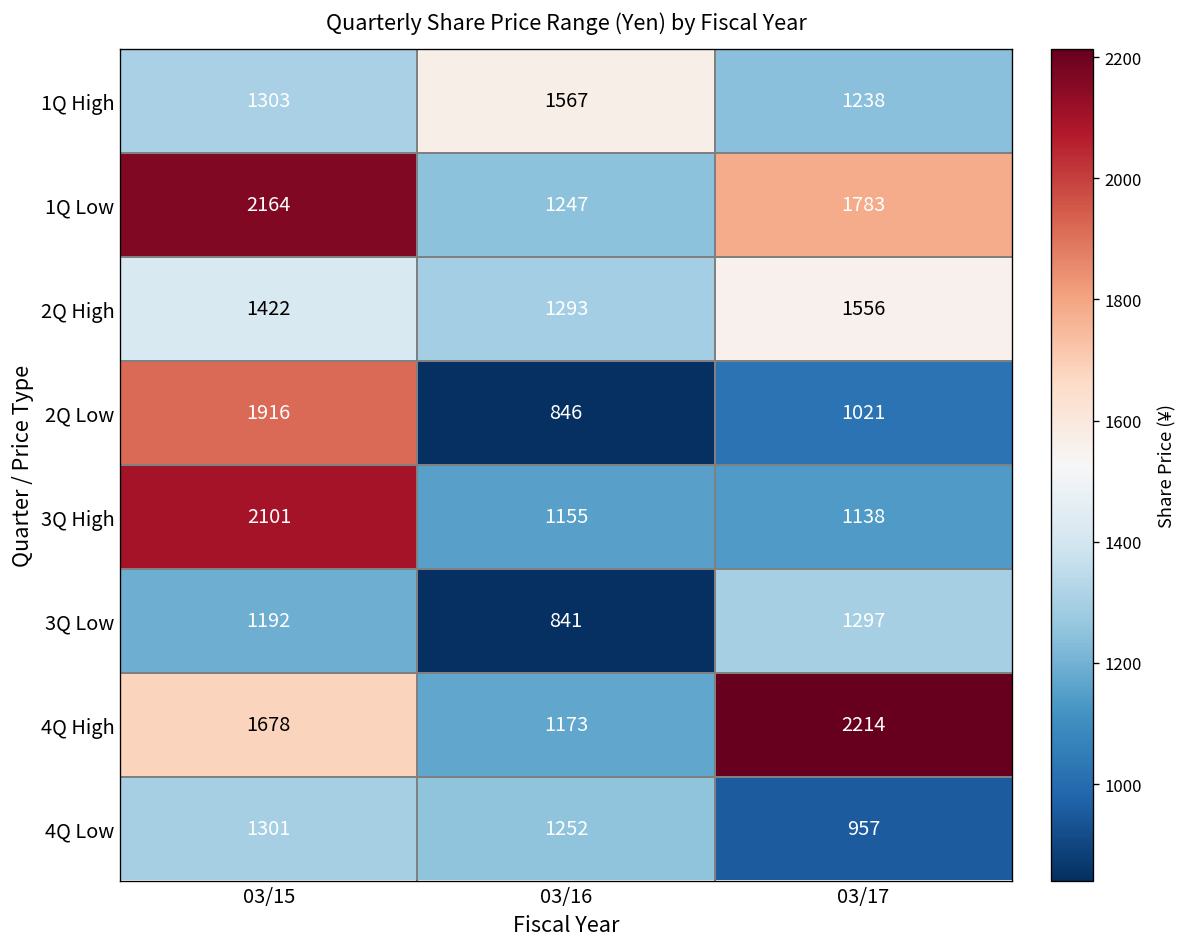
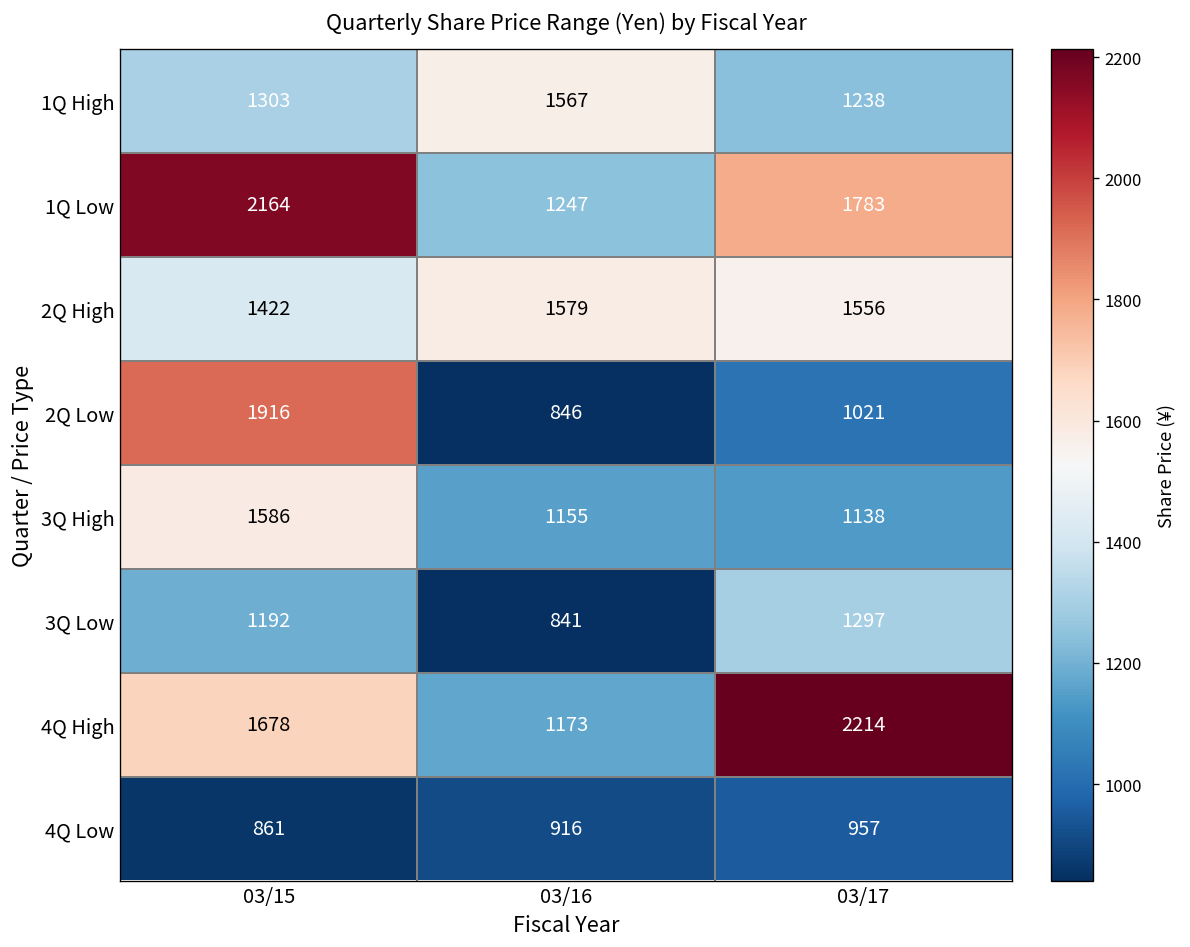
2Q High, 03/16: 1293 -> 1579
3Q High, 03/15: 2101 -> 1586
4Q Low, 03/15: 1301 -> 861
4Q Low, 03/16: 1252 -> 916
